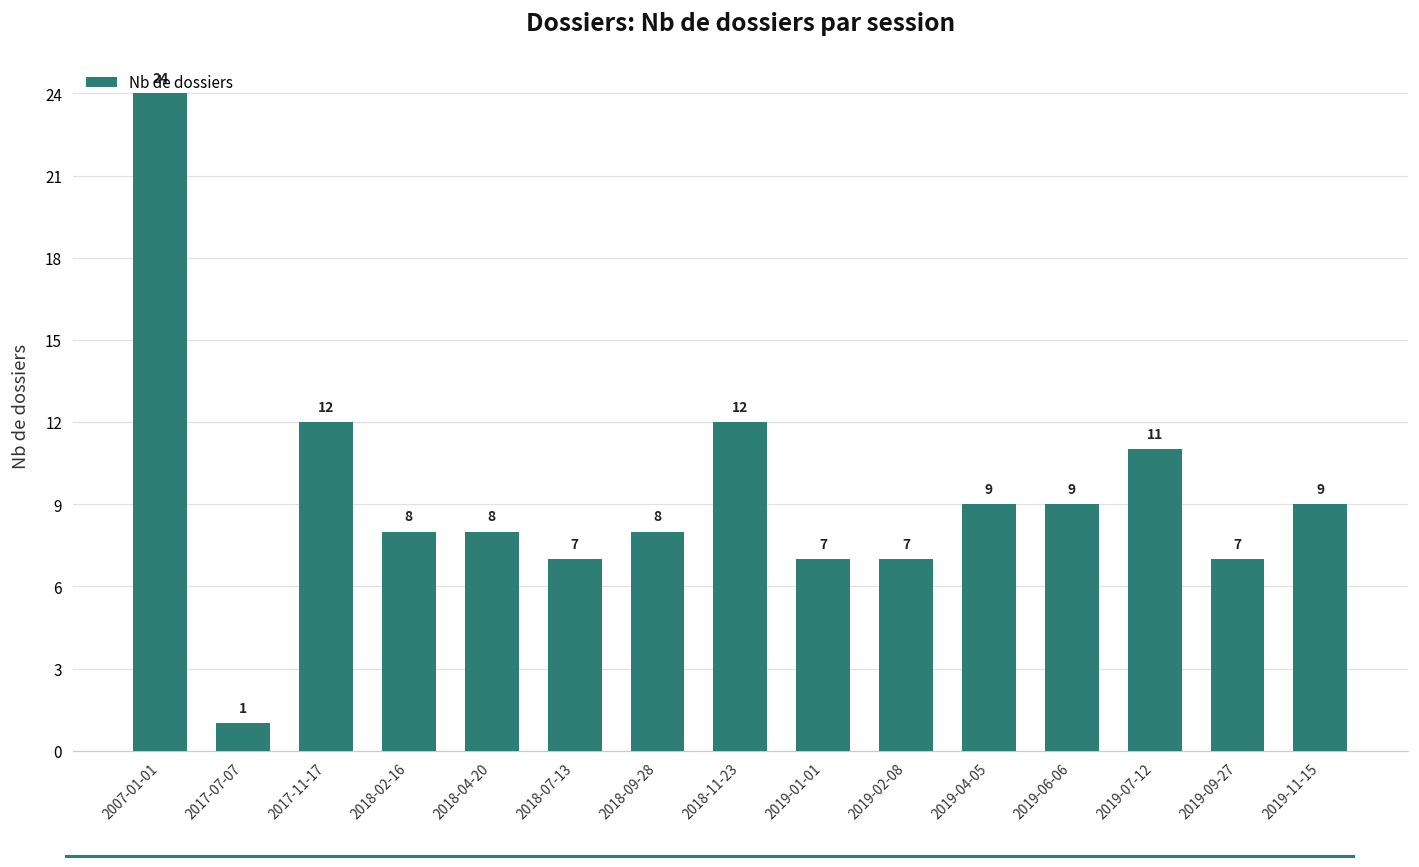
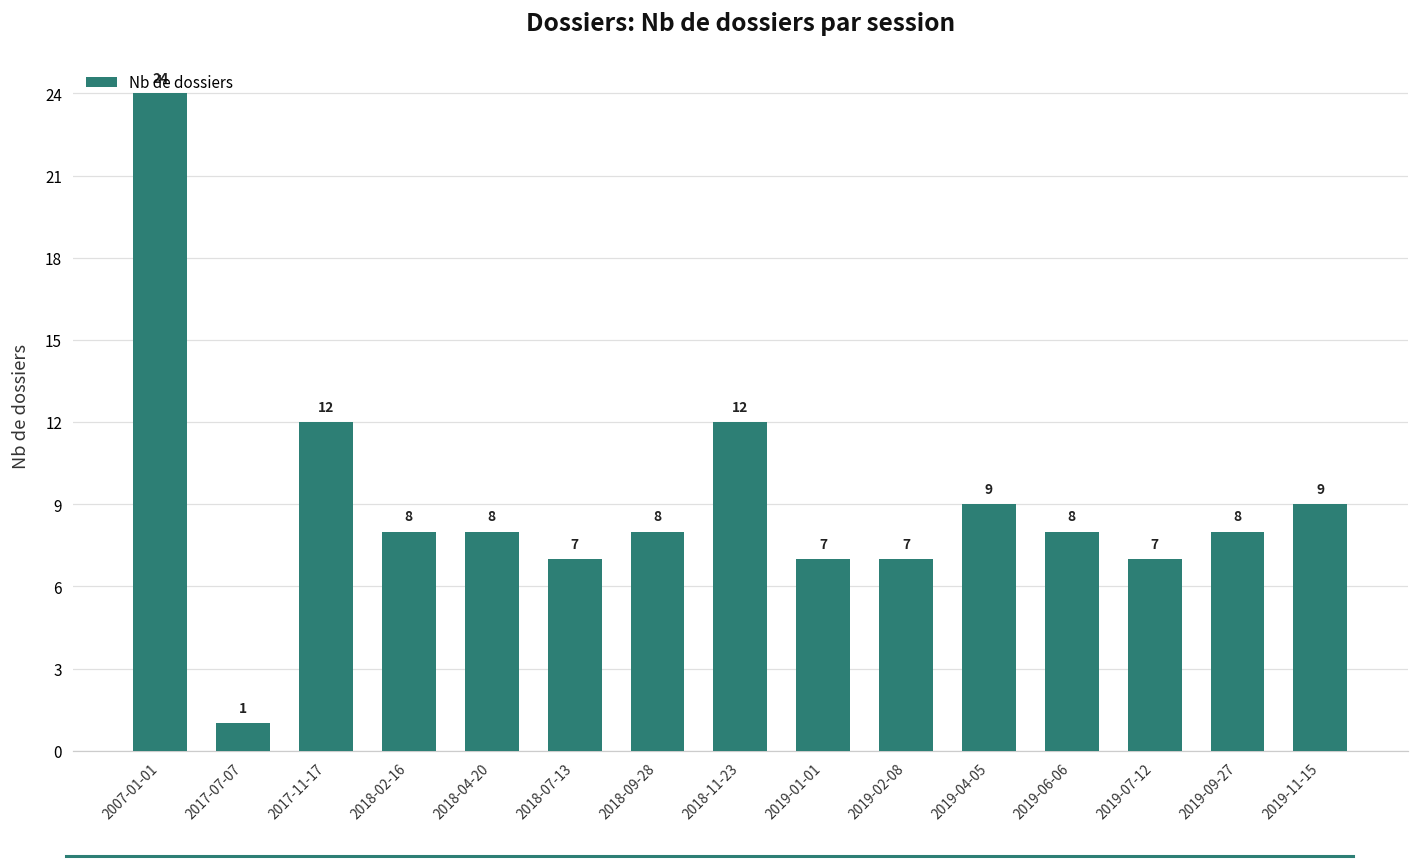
2019-06-06: 9 -> 8
2019-07-12: 11 -> 7
2019-09-27: 7 -> 8
